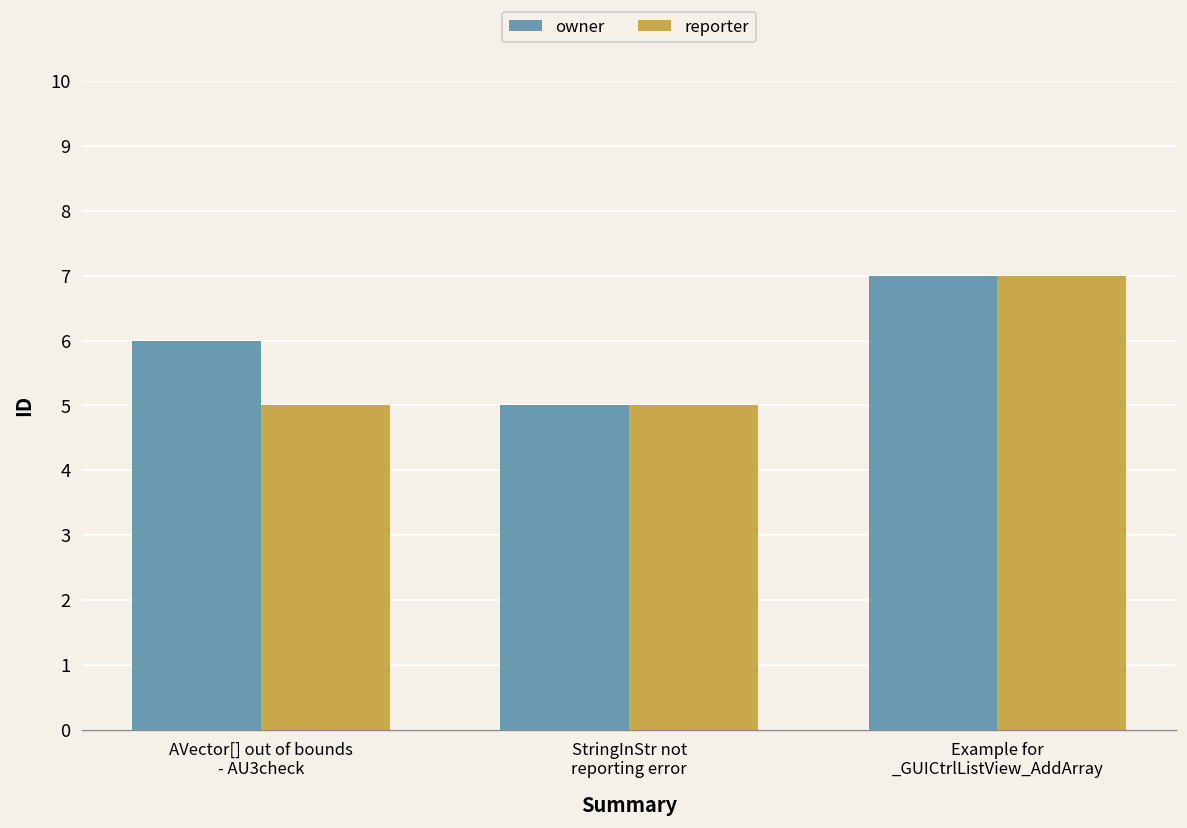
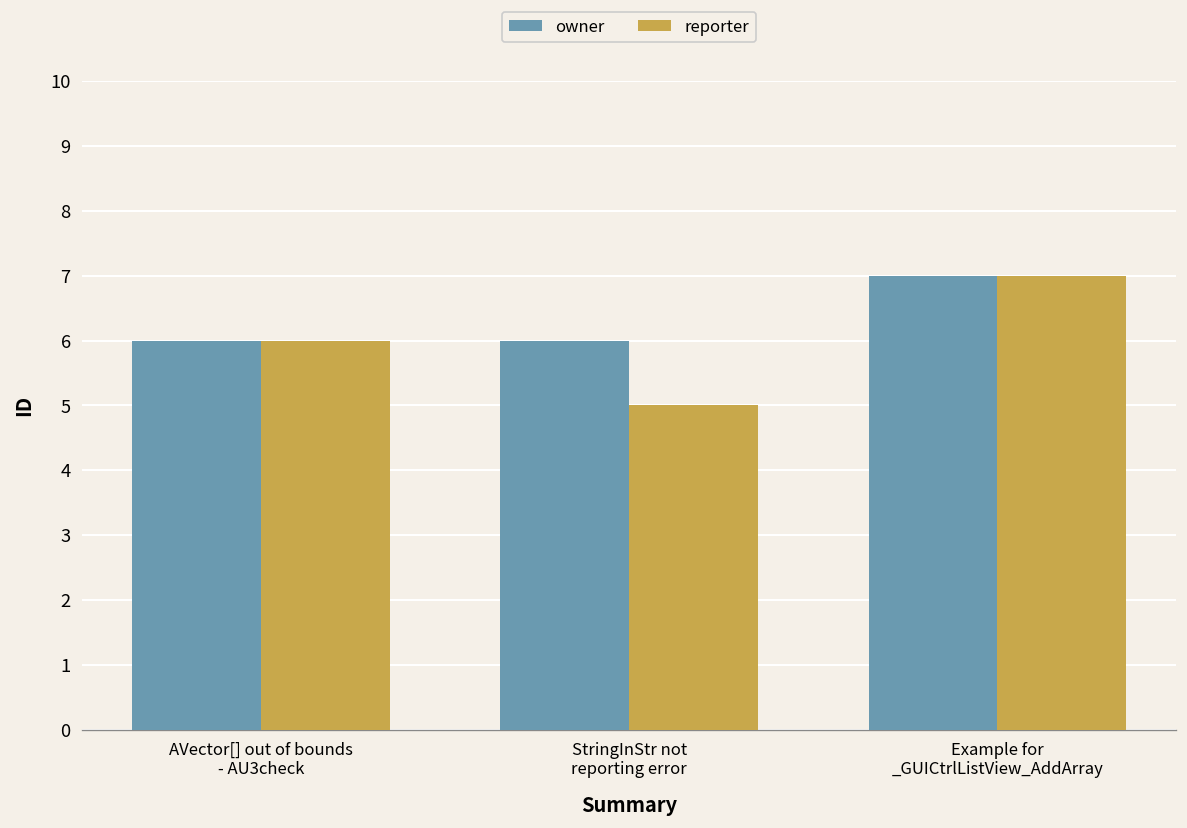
reporter, AVector[] out of bounds - AU3check: 5 -> 6
owner, StringInStr not reporting error: 5 -> 6
